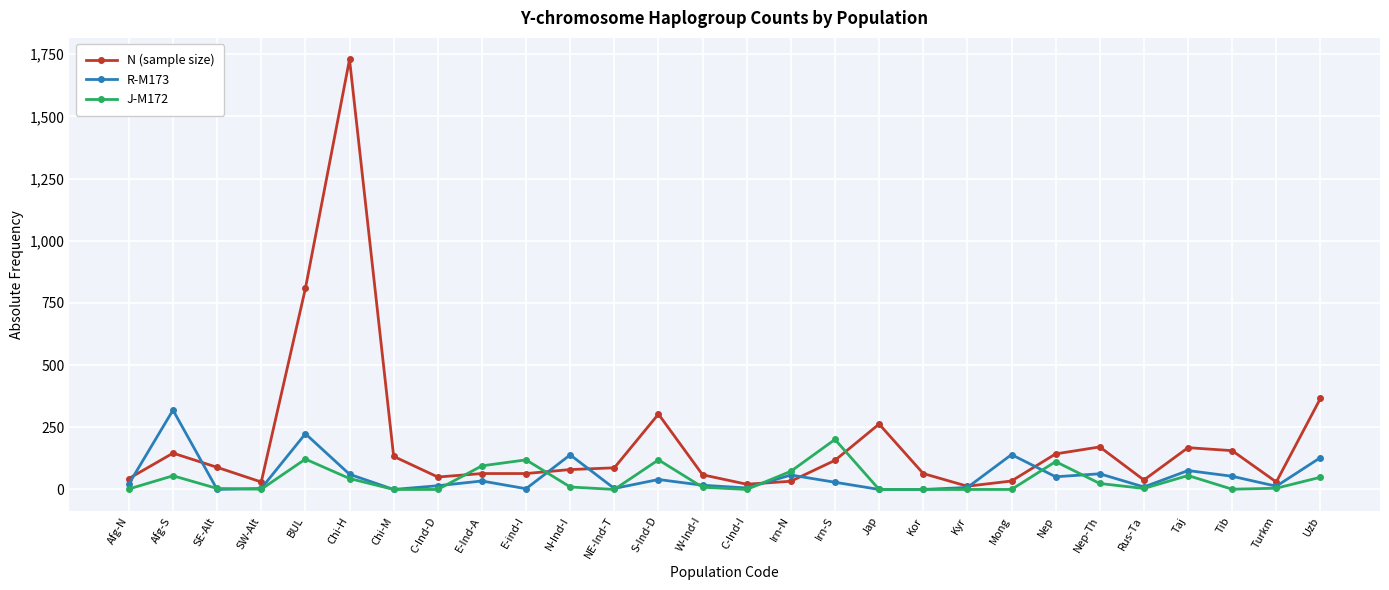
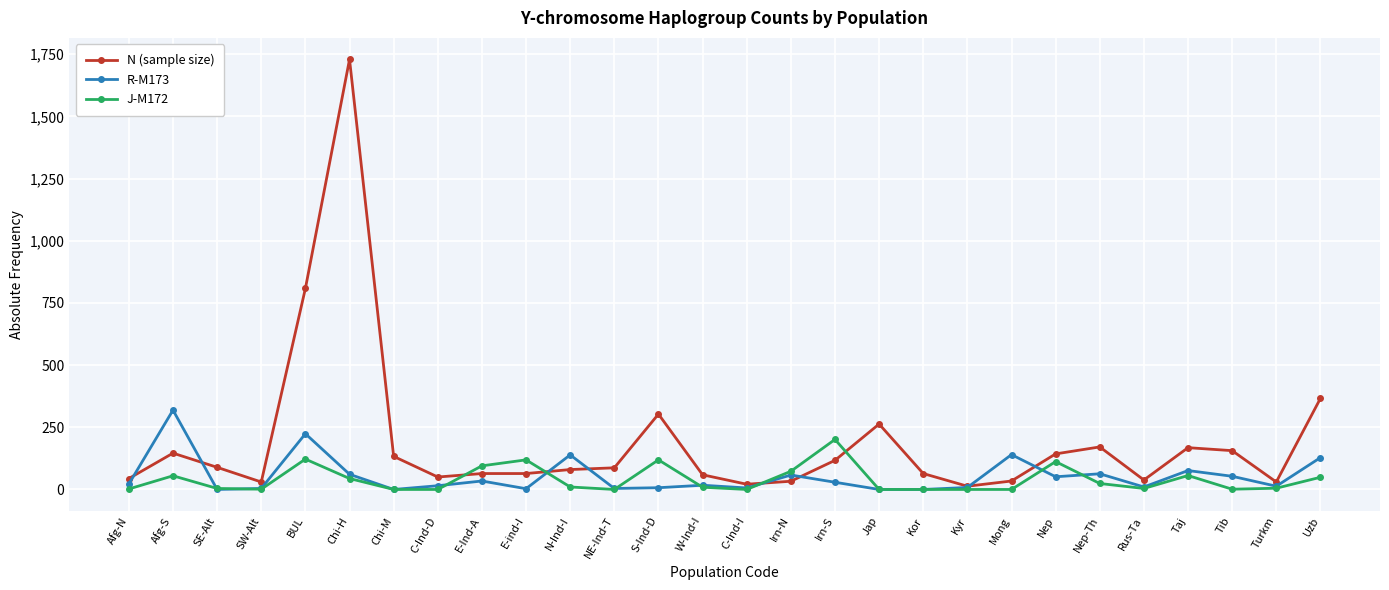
R-M173, S-Ind-D: 40 -> 10
